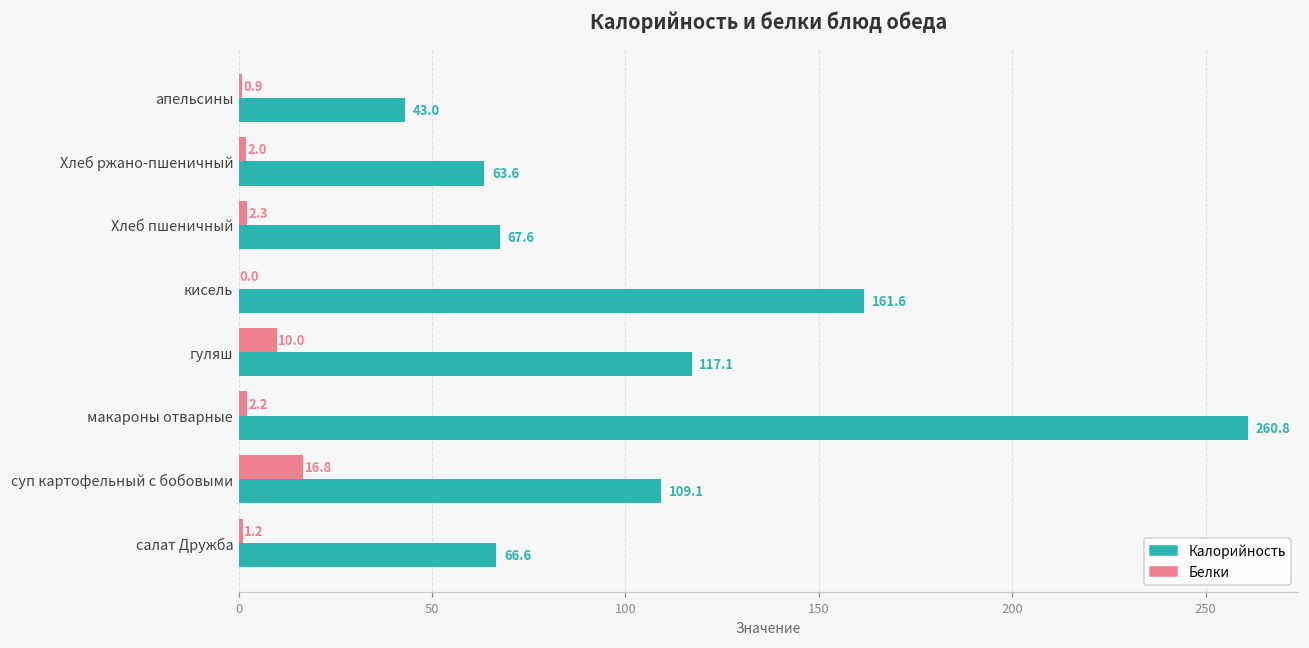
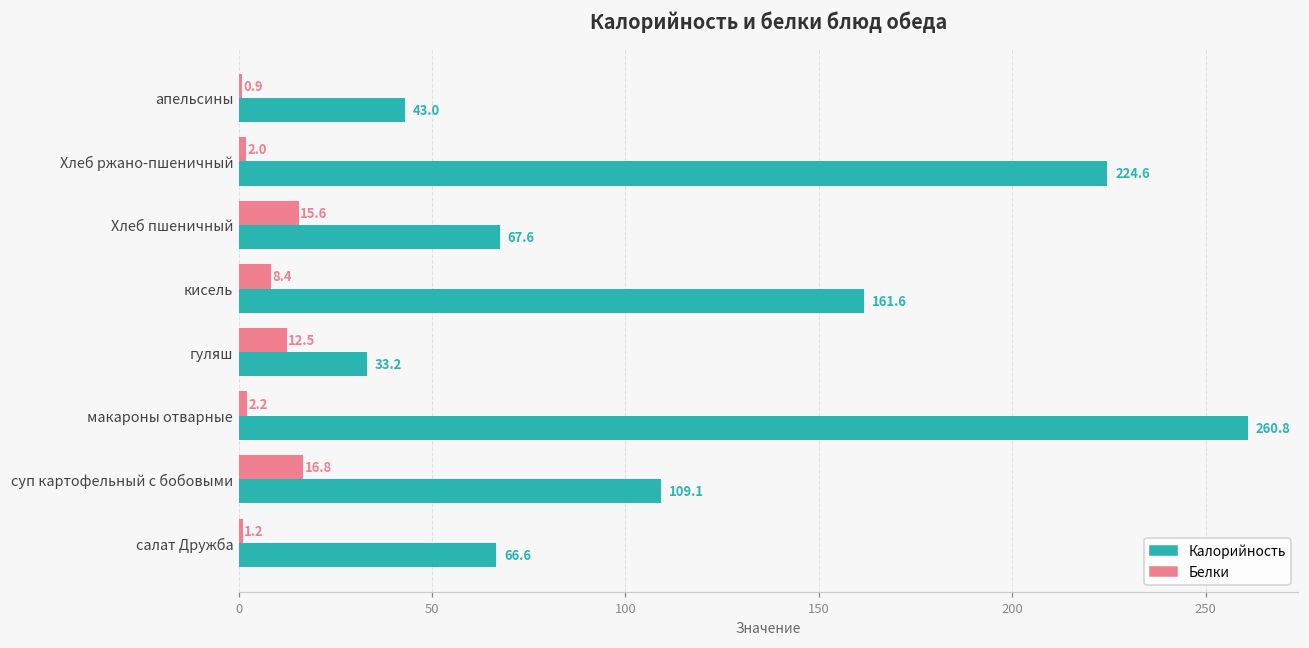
Калорийность, Хлеб ржано-пшеничный: 63.6 -> 224.6
Белки, Хлеб пшеничный: 2.3 -> 15.6
Белки, кисель: 0.0 -> 8.4
Белки, гуляш: 10.0 -> 12.5
Калорийность, гуляш: 117.1 -> 33.2
